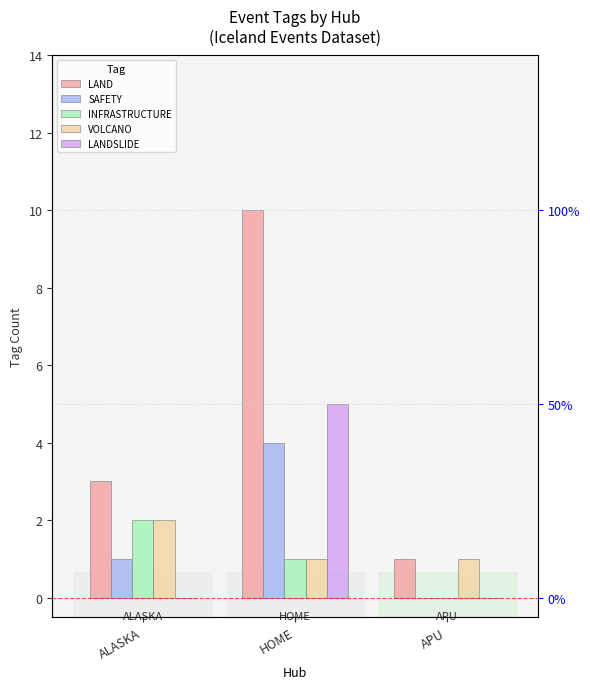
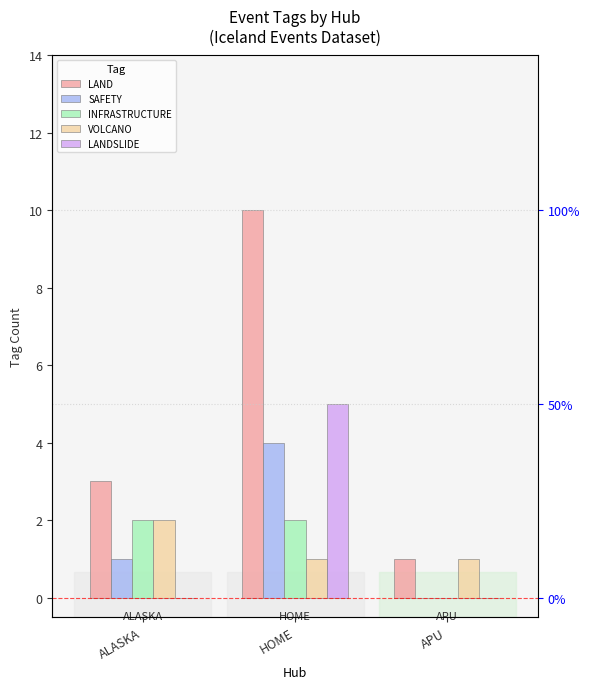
INFRASTRUCTURE, HOME: 1 -> 2
